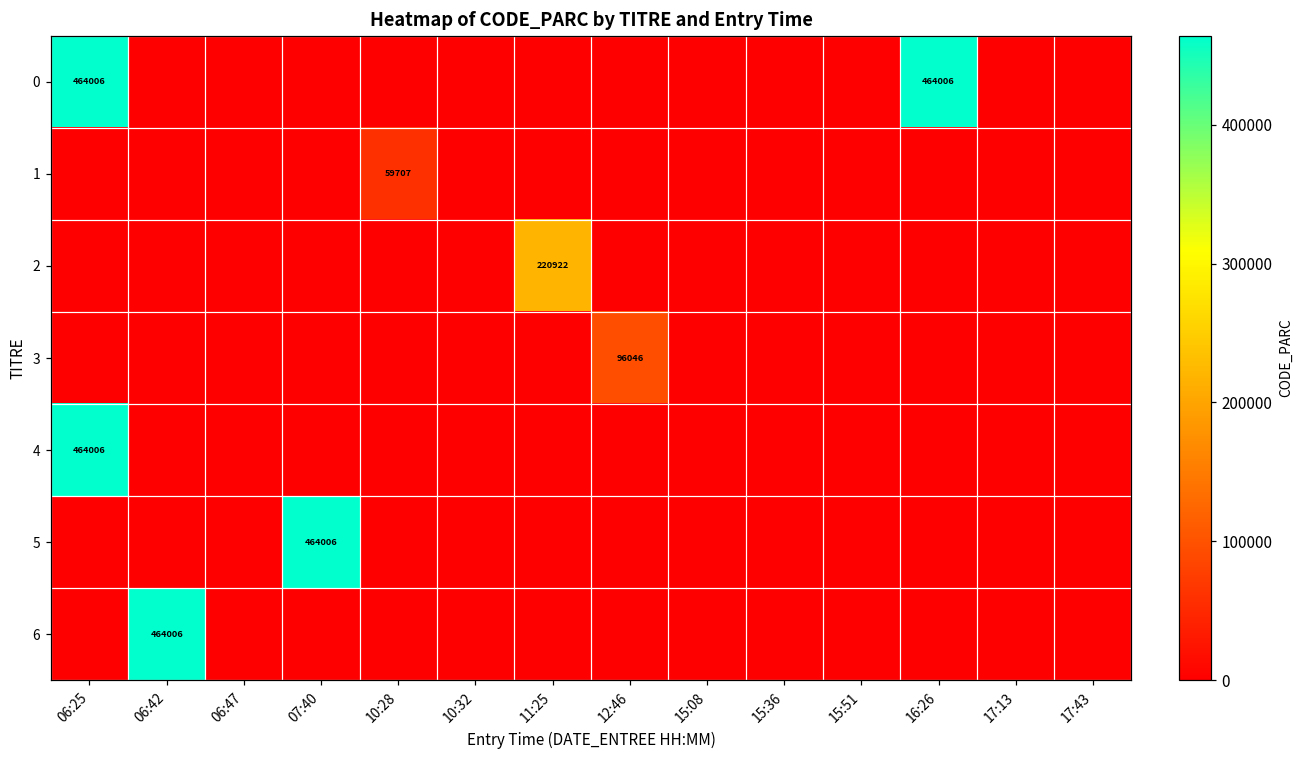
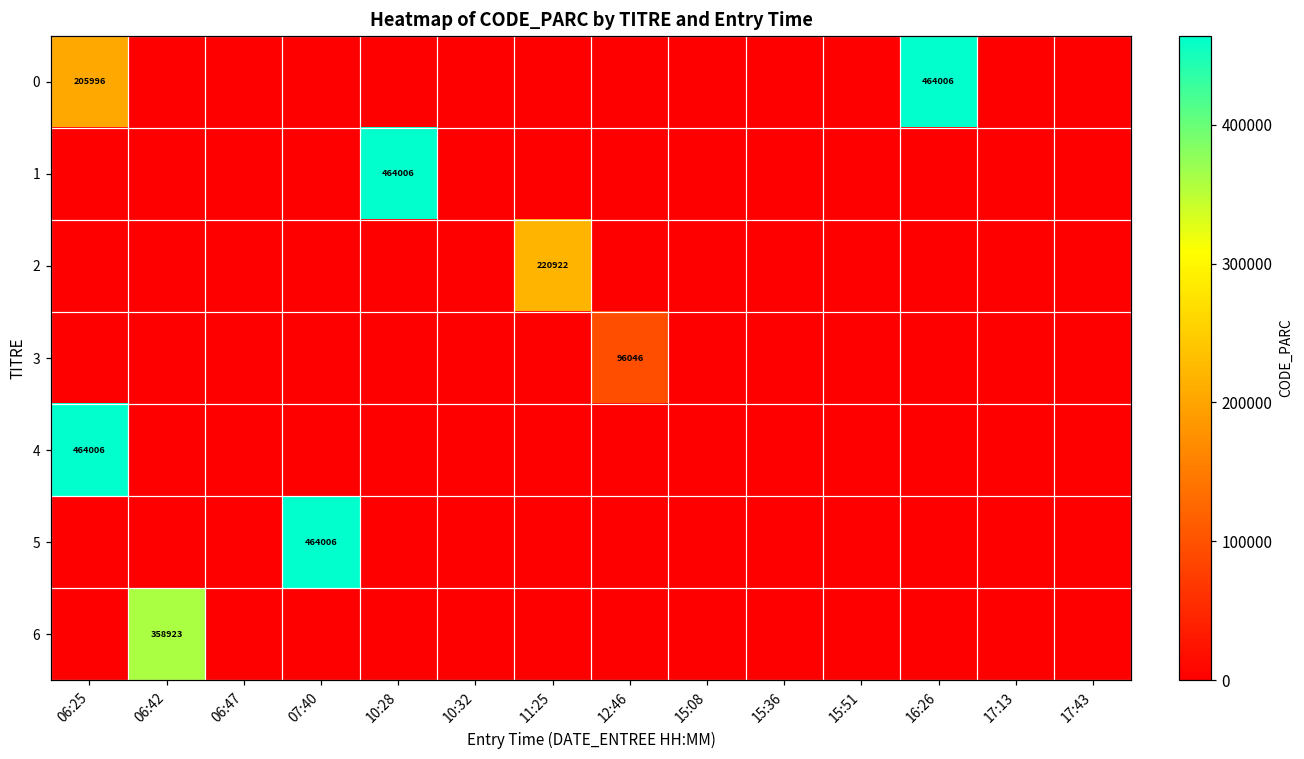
0, 06:25: 464006 -> 205996
1, 10:28: 59707 -> 464006
6, 06:42: 464006 -> 358923
